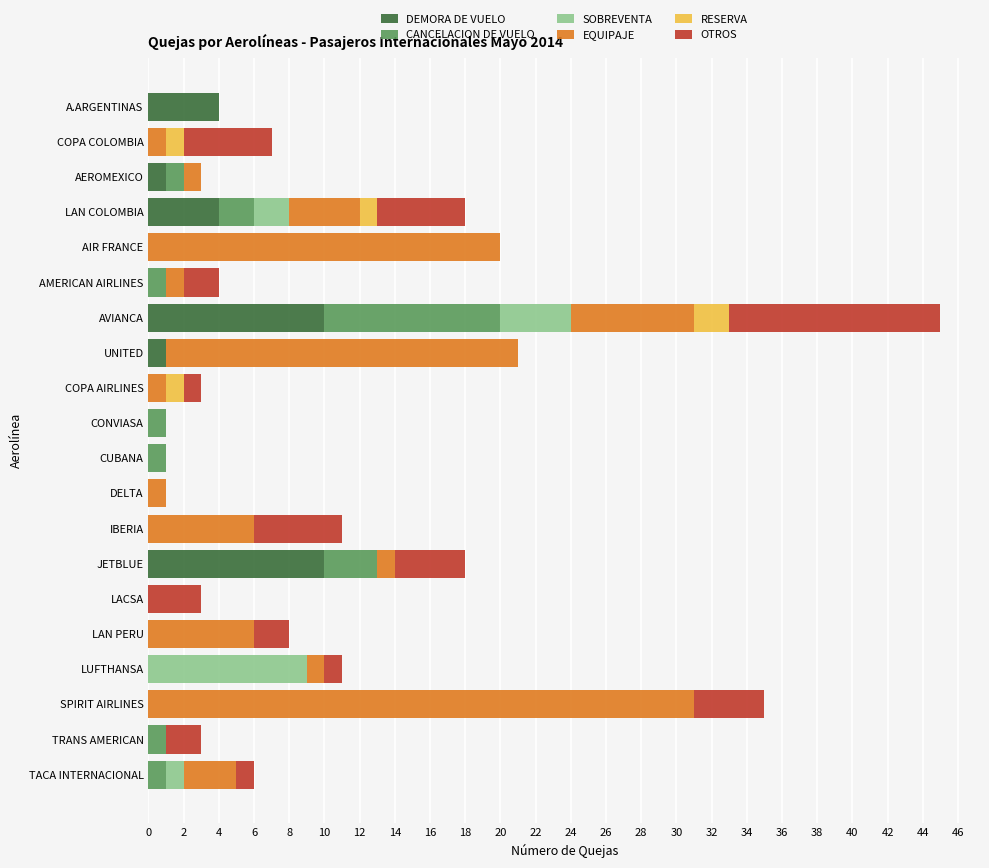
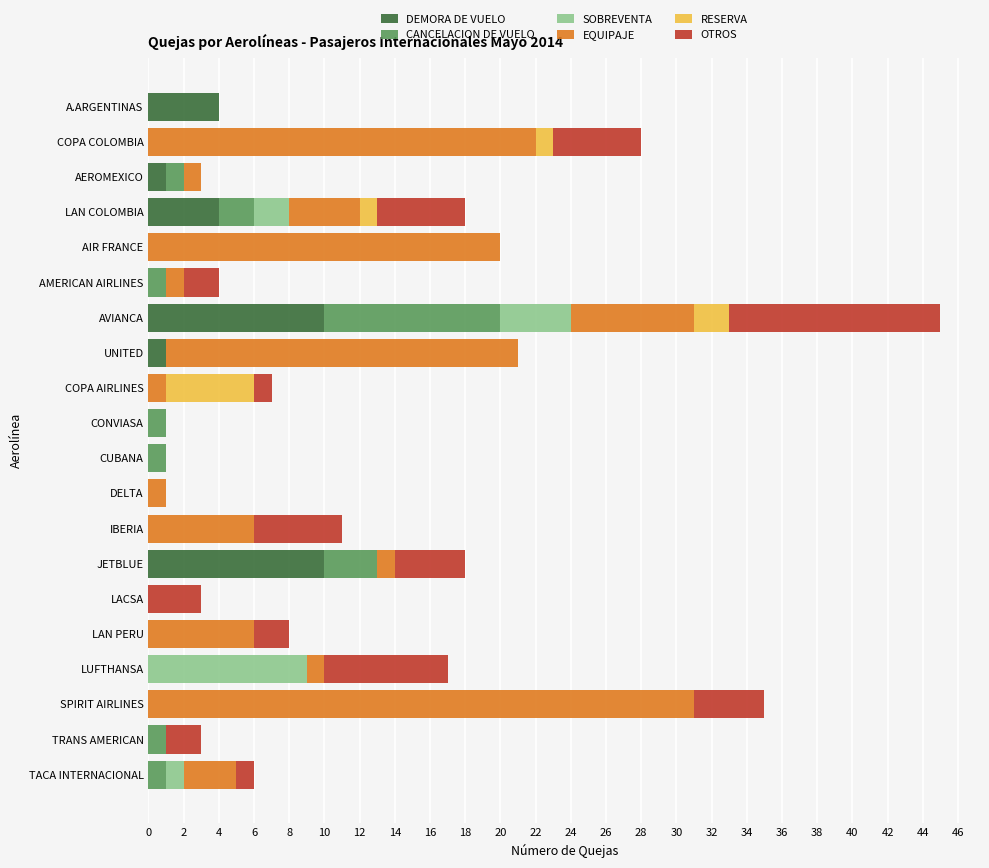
EQUIPAJE, COPA COLOMBIA: 1 -> 22
RESERVA, COPA AIRLINES: 1 -> 5
OTROS, LUFTHANSA: 1 -> 7
